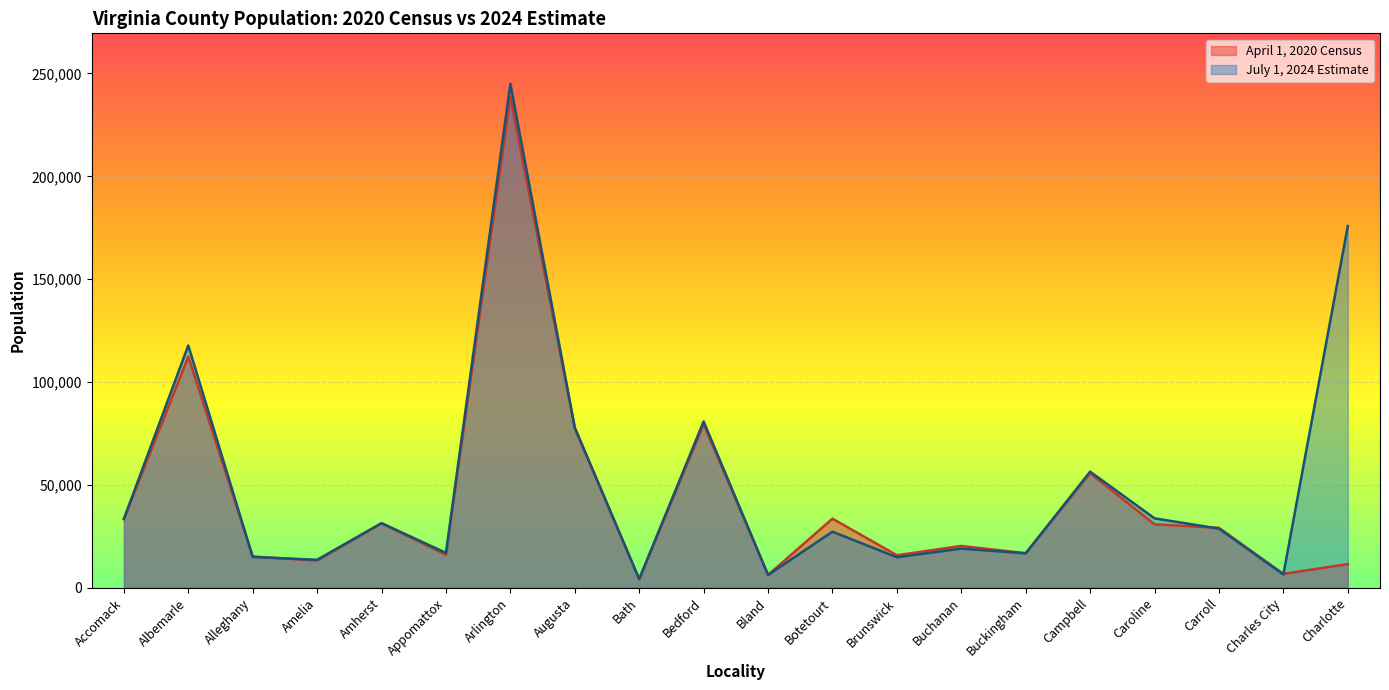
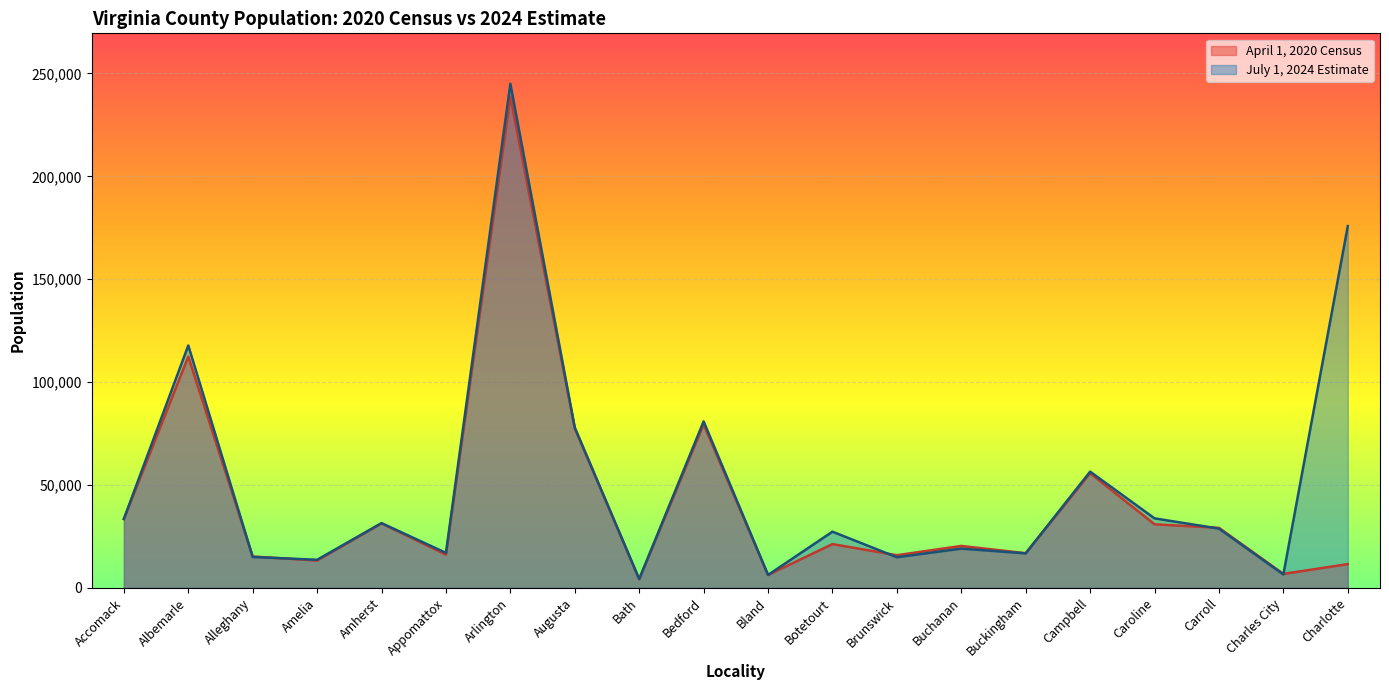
April 1, 2020 Census, Botetourt: 34,000 -> 21,000
